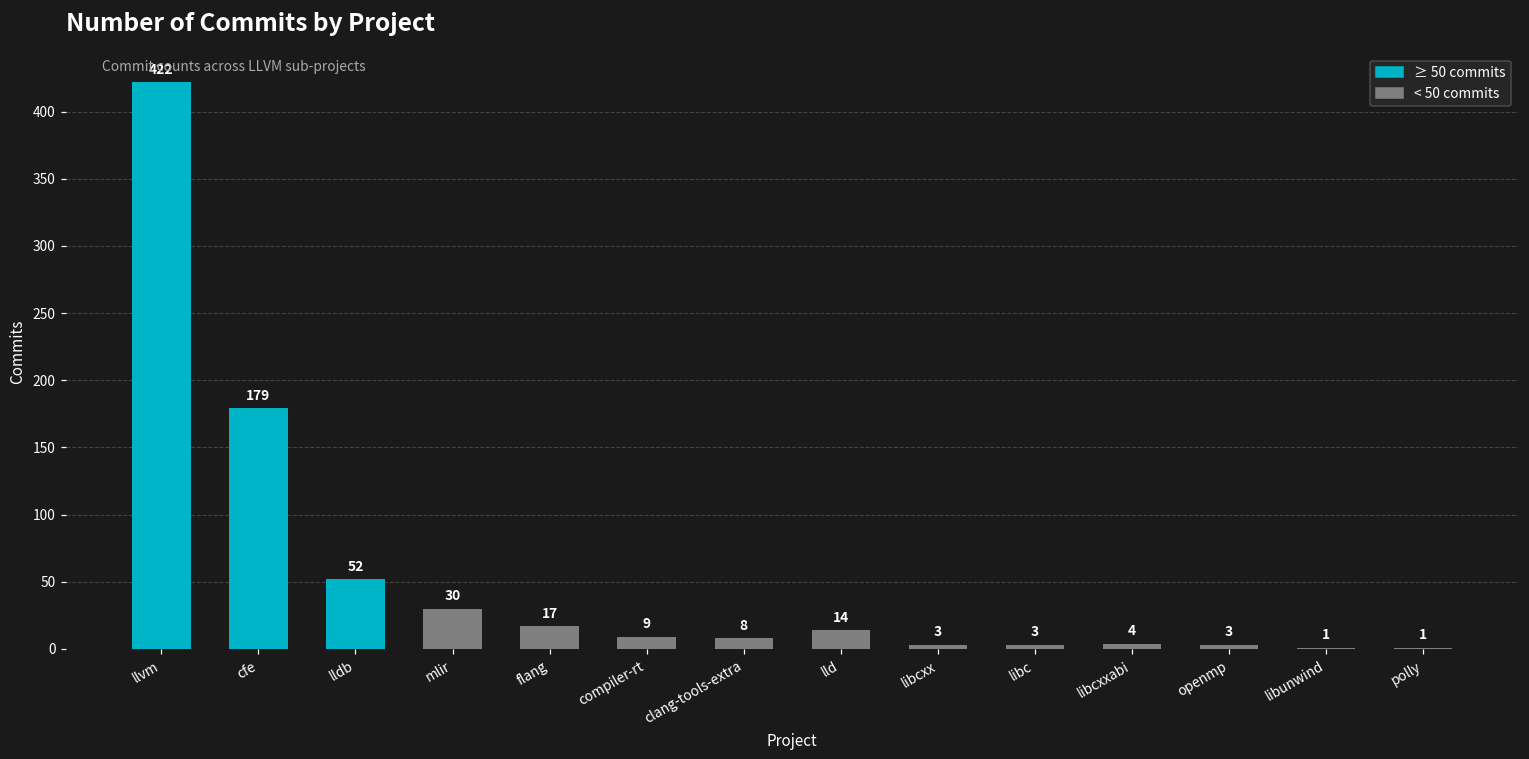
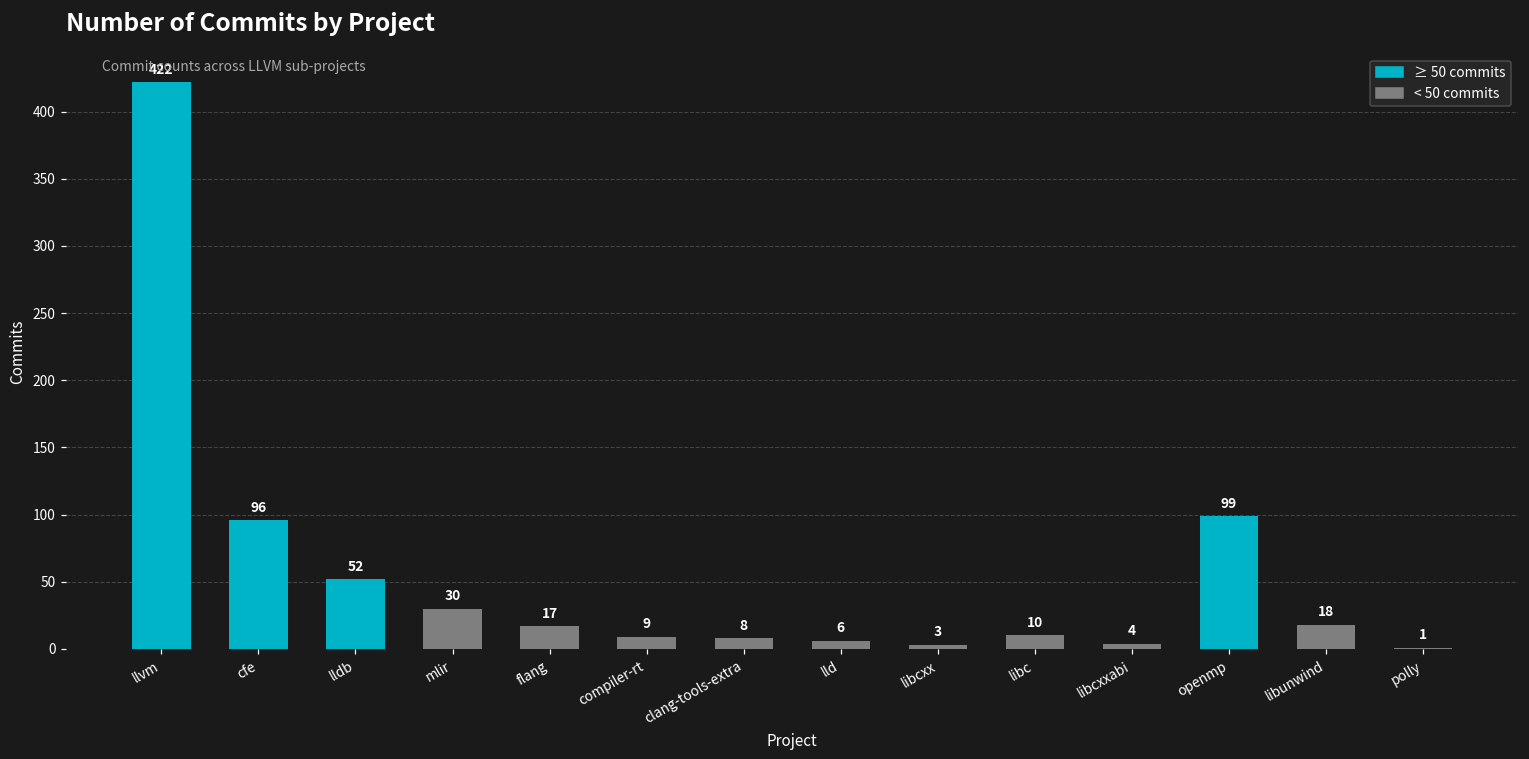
cfe: 179 -> 96
lld: 14 -> 6
libc: 3 -> 10
openmp: 3 -> 99
libunwind: 1 -> 18
